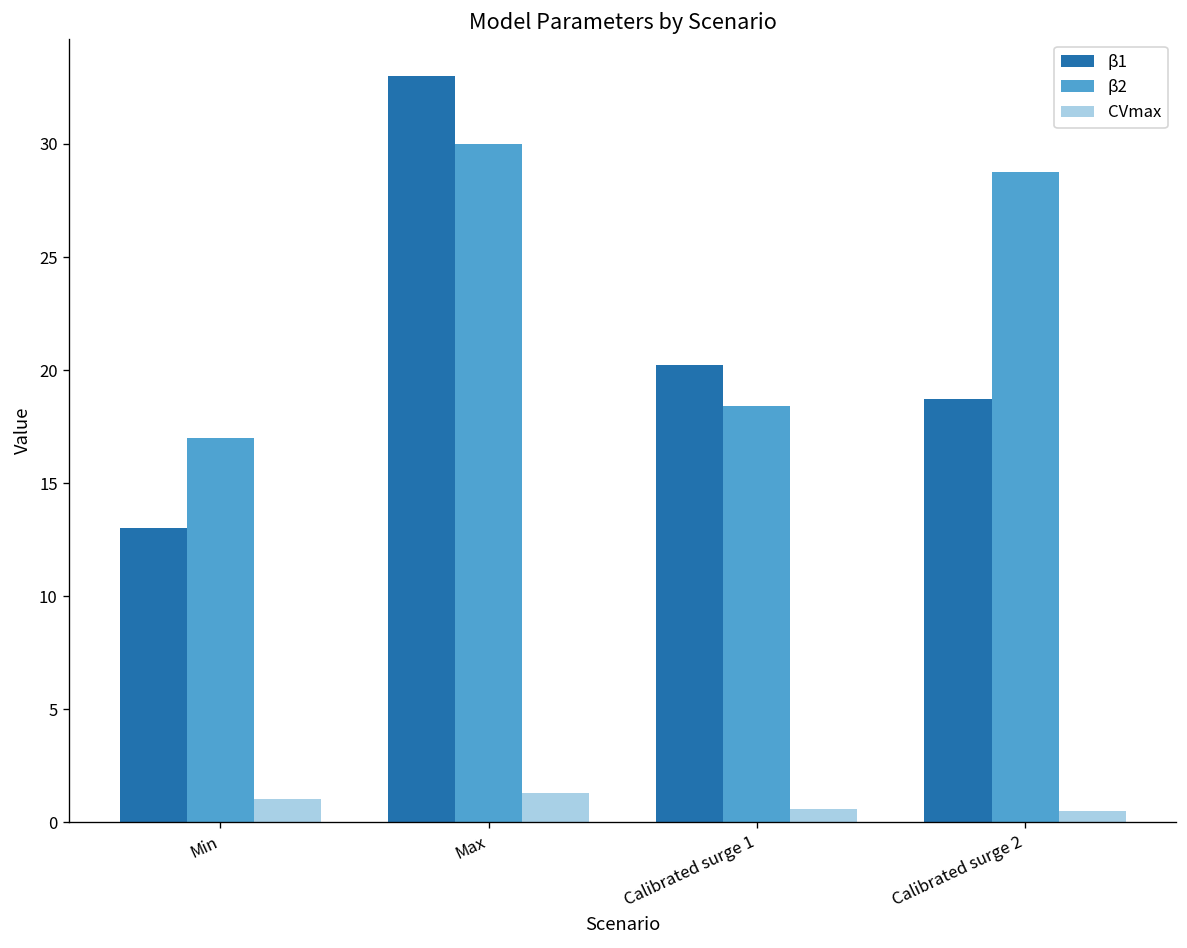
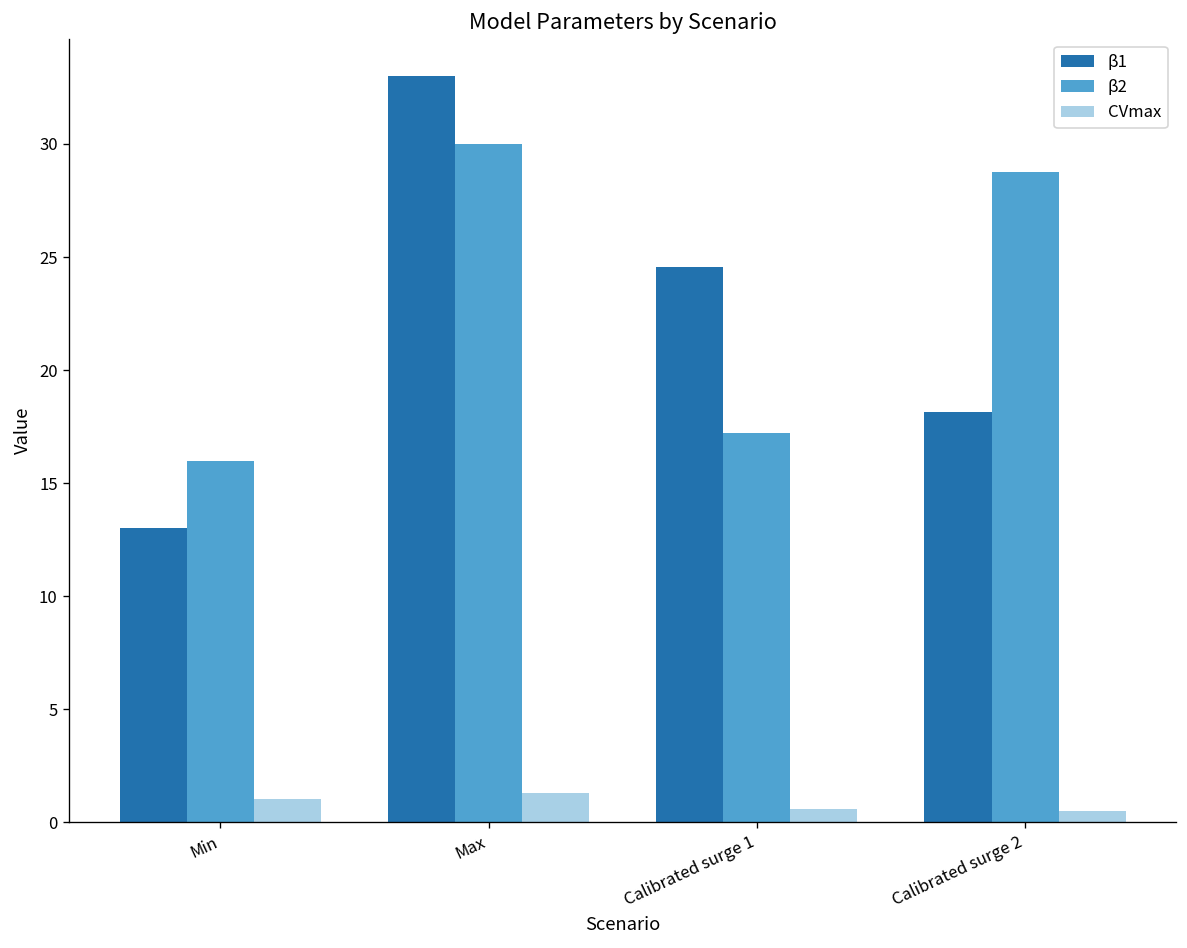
β2, Min: 17 -> 16
β1, Calibrated surge 1: 20.2 -> 24.5
β2, Calibrated surge 1: 18.4 -> 17.2
β1, Calibrated surge 2: 18.7 -> 18.1
